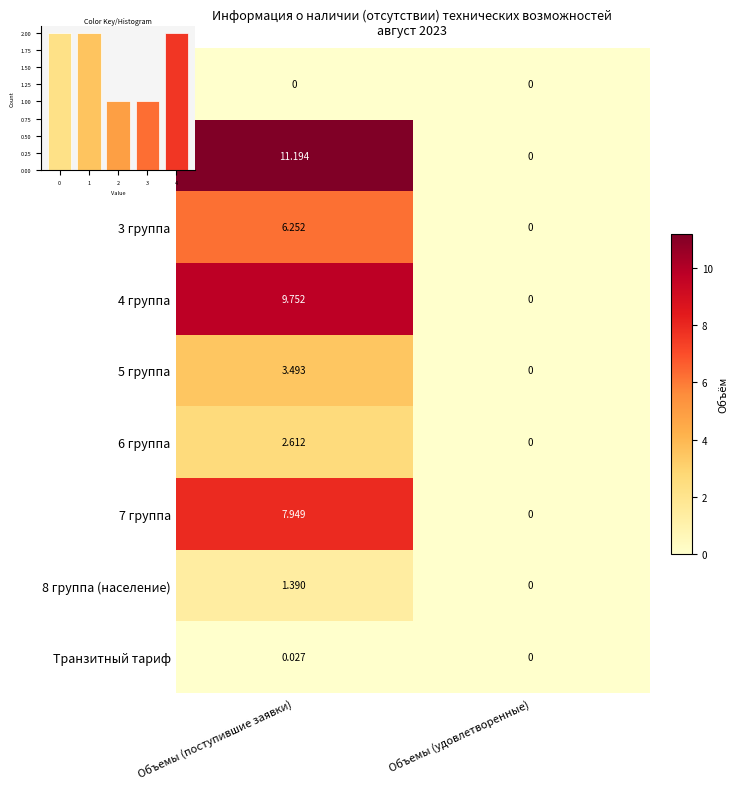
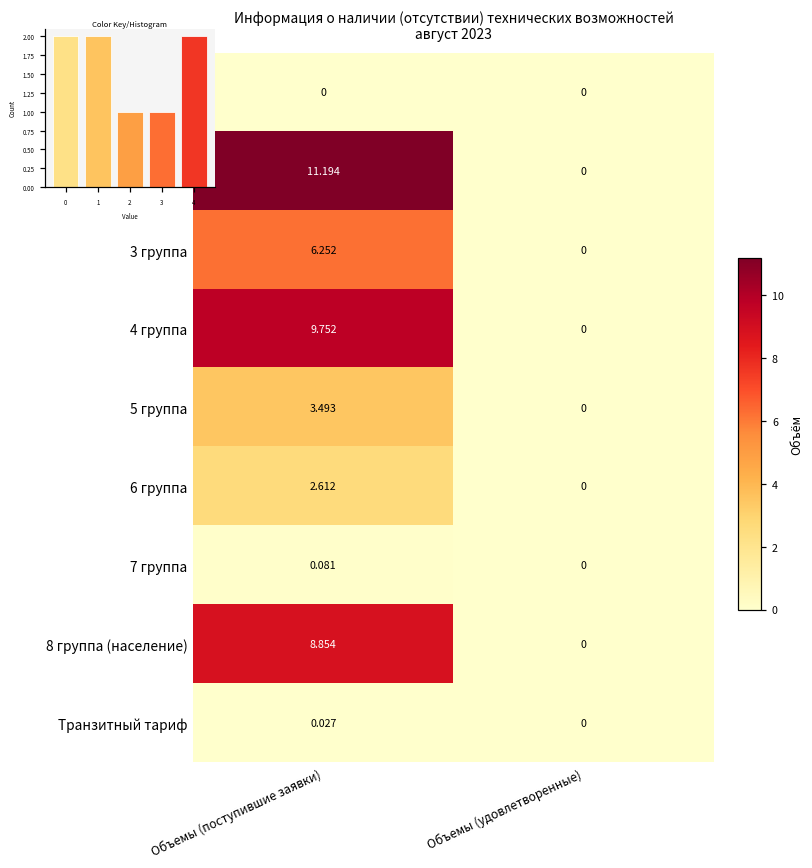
Информация о наличии (отсутствии) технических возможностей август 2023, 7 группа, Объемы (поступившие заявки): 7.949 -> 0.081
Информация о наличии (отсутствии) технических возможностей август 2023, 8 группа (население), Объемы (поступившие заявки): 1.390 -> 8.854
